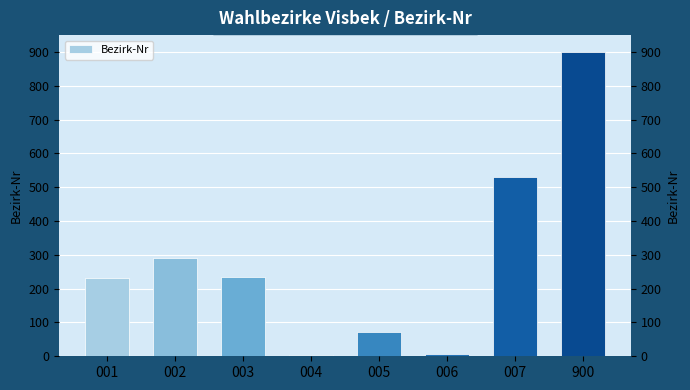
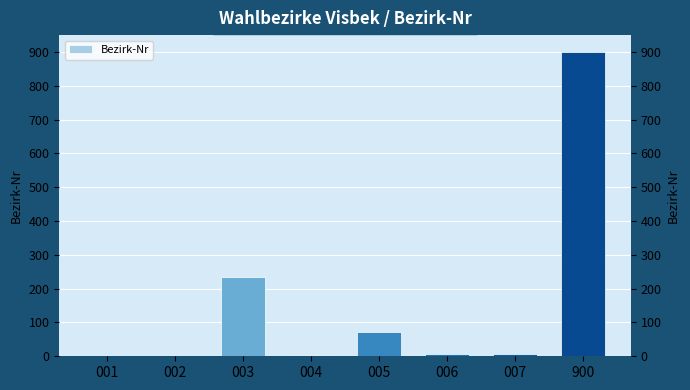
001: 230 -> 0
002: 290 -> 0
007: 530 -> 10
